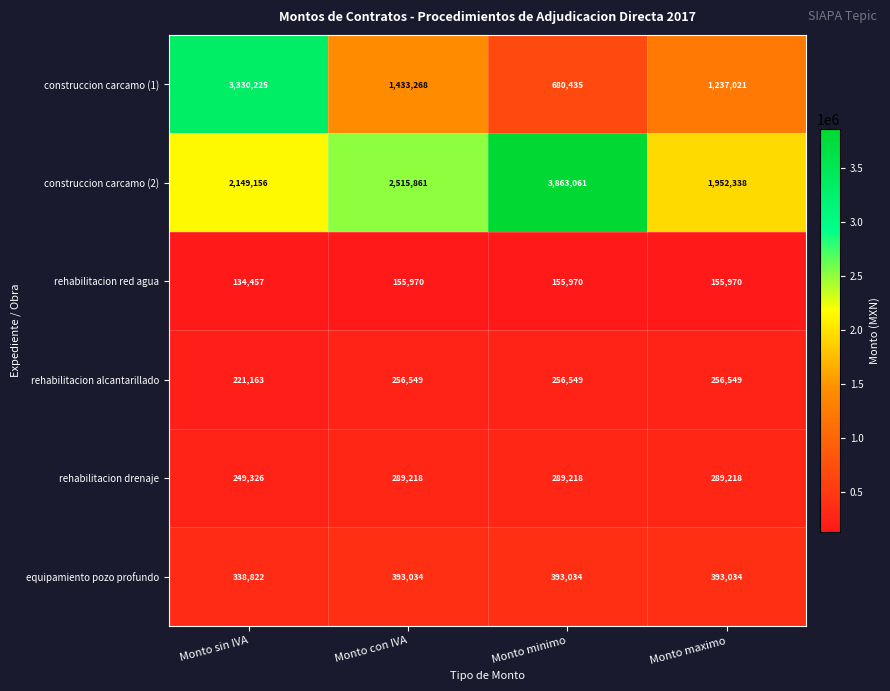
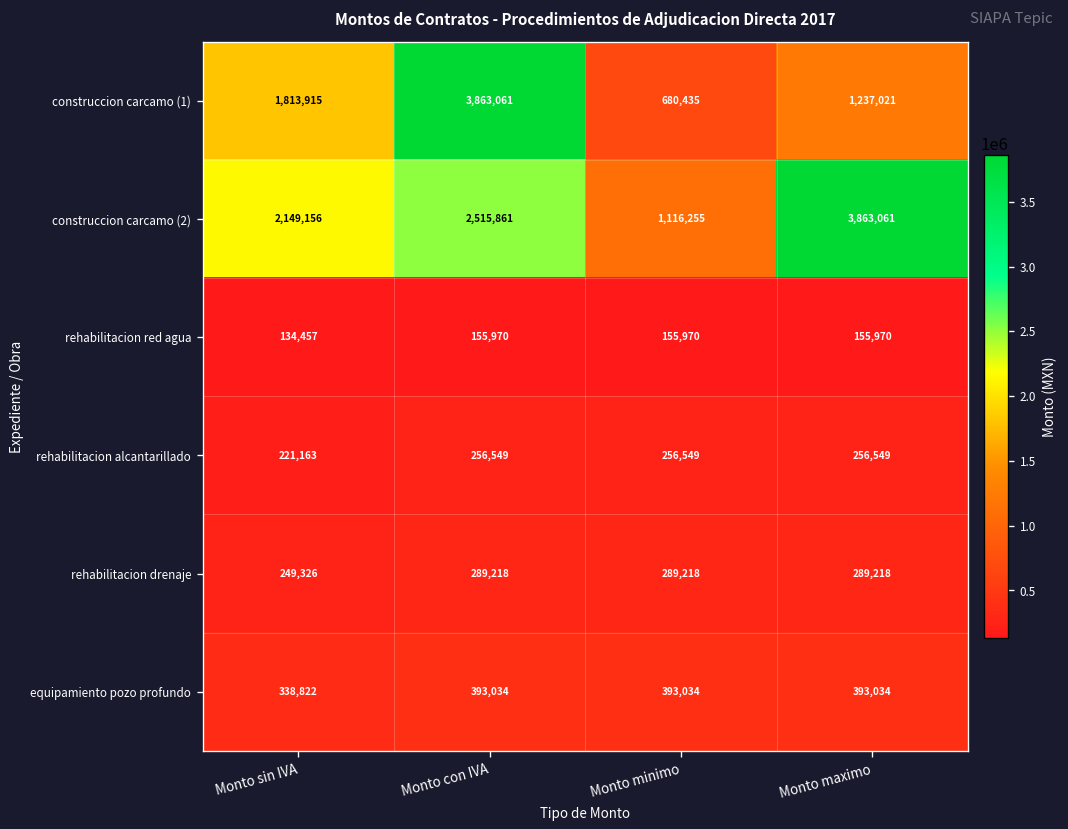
construccion carcamo (1), Monto sin IVA: 3,330,225 -> 1,813,915
construccion carcamo (1), Monto con IVA: 1,433,268 -> 3,863,061
construccion carcamo (2), Monto minimo: 3,863,061 -> 1,116,255
construccion carcamo (2), Monto maximo: 1,952,338 -> 3,863,061
